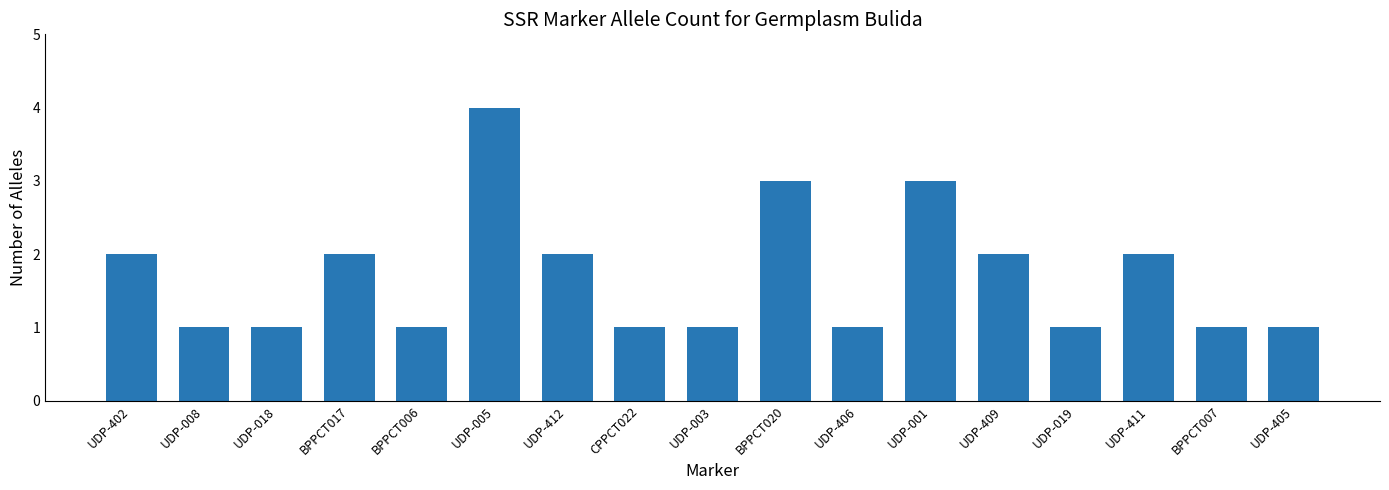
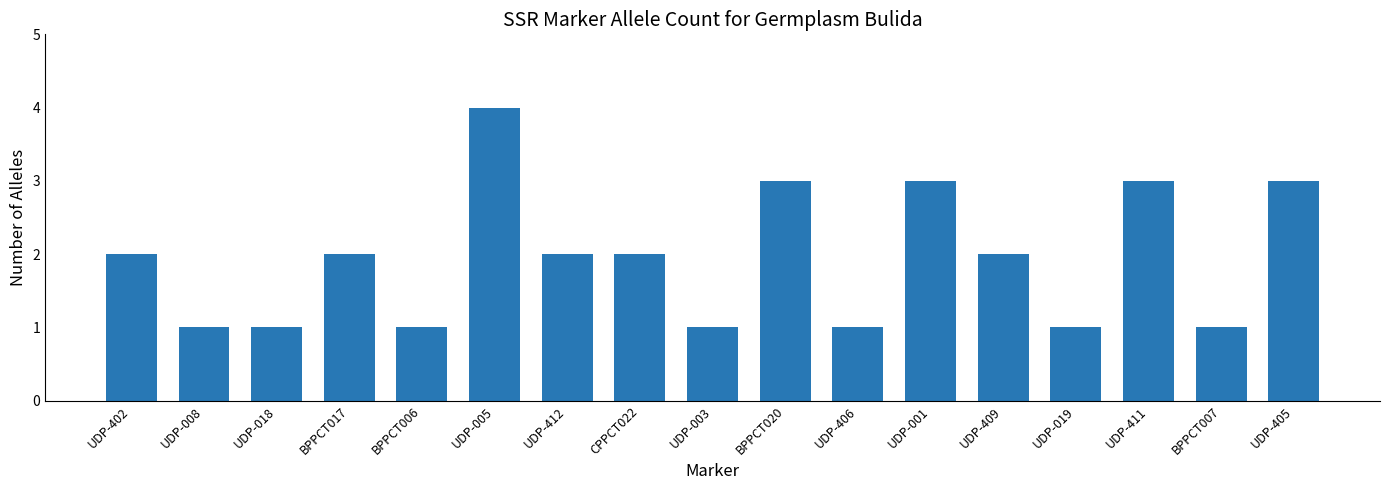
CPPCT022: 1 -> 2
UDP-411: 2 -> 3
UDP-405: 1 -> 3
